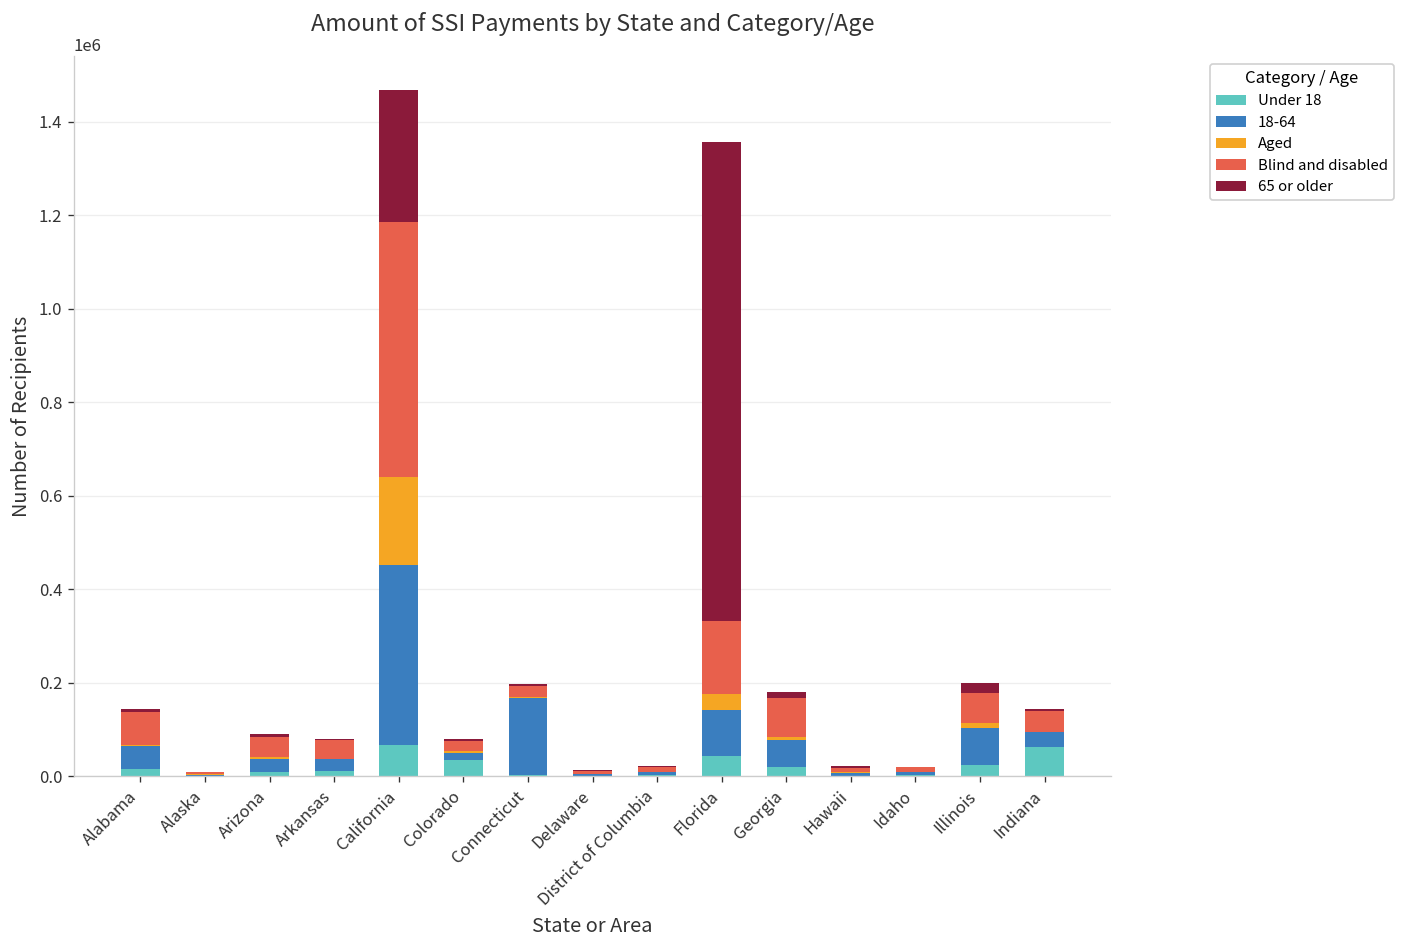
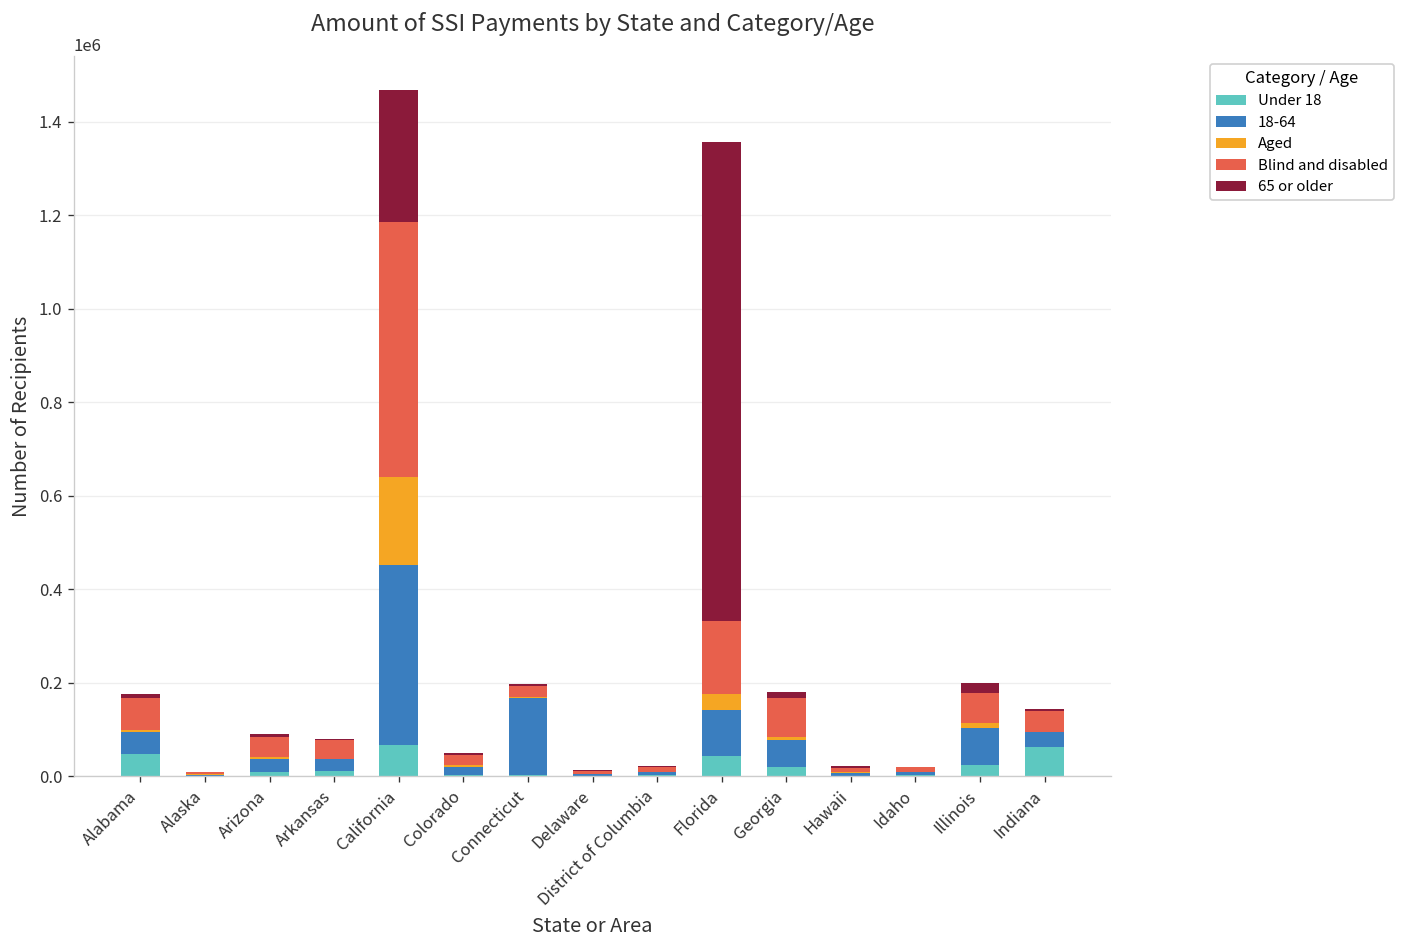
Under 18, Alabama: 20000 -> 50000
Under 18, Colorado: 30000 -> 0
